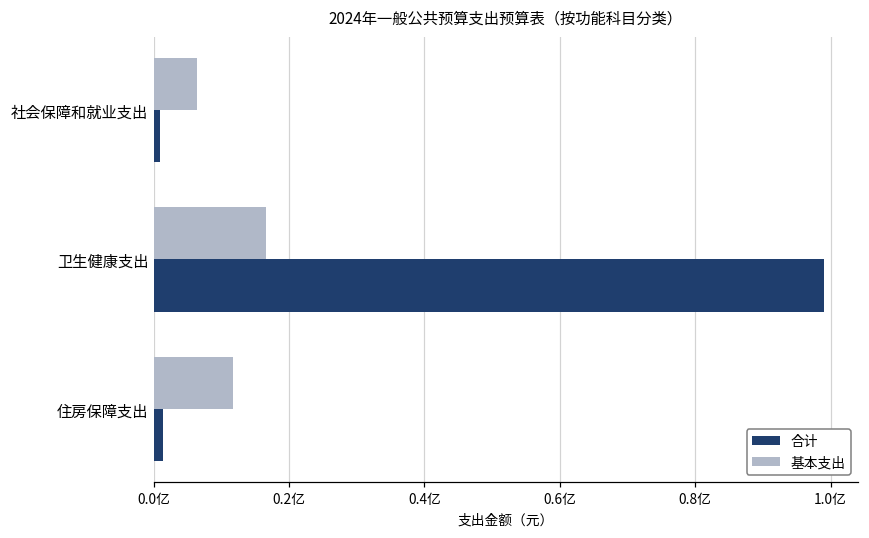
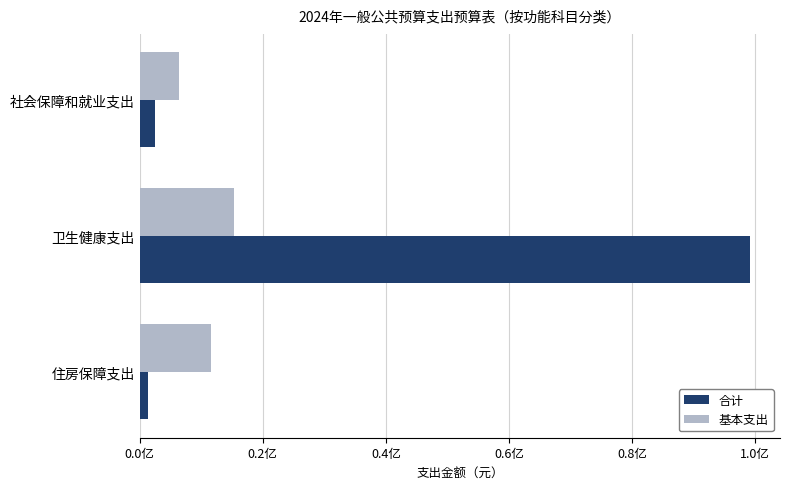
合计, 社会保障和就业支出: 0.01亿 -> 0.03亿
基本支出, 卫生健康支出: 0.17亿 -> 0.15亿
